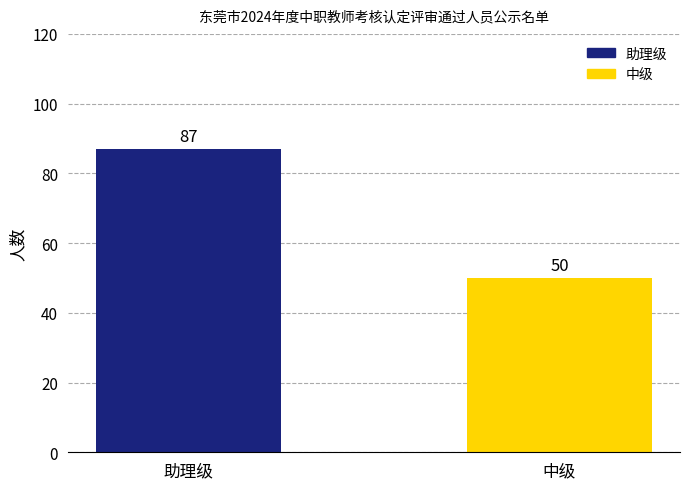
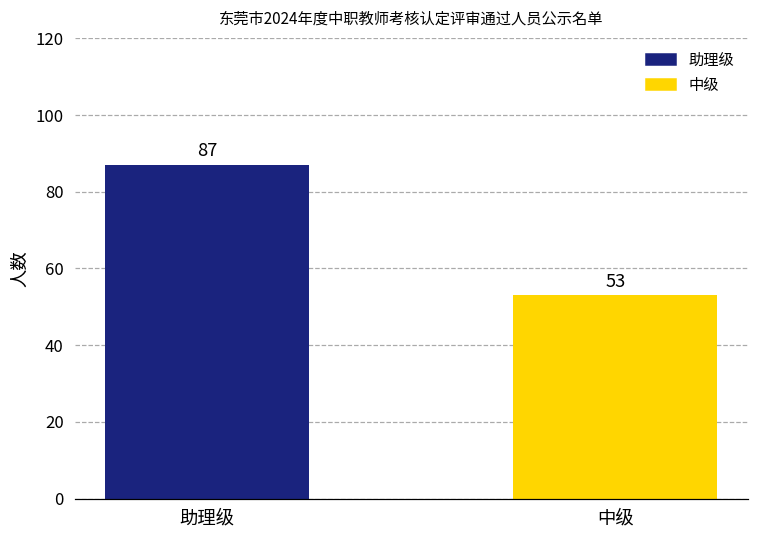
中级: 50 -> 53
